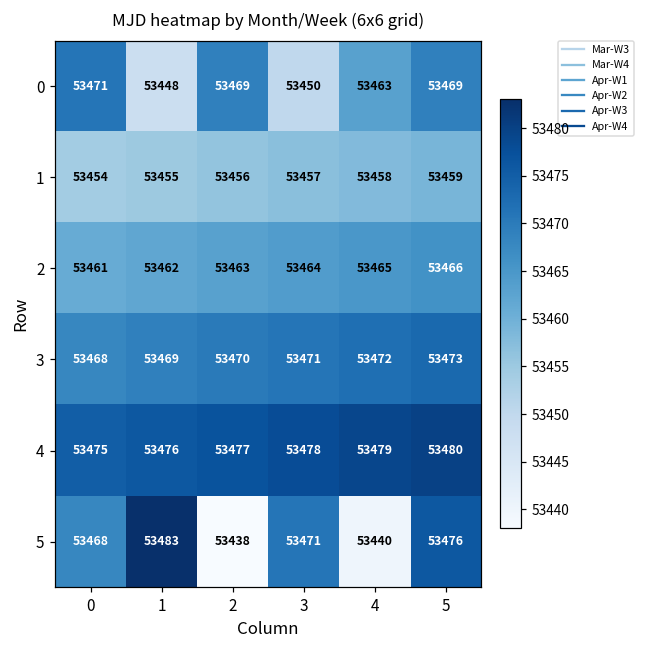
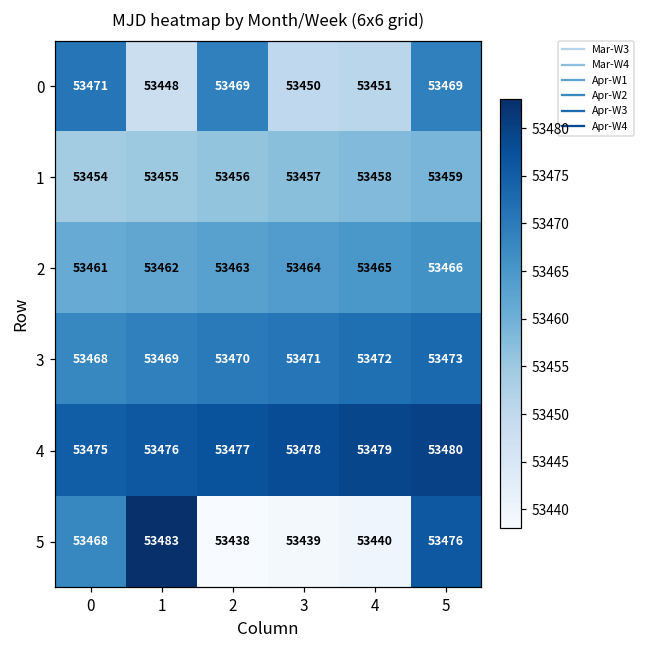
0, 4: 53463 -> 53451
5, 3: 53471 -> 53439
